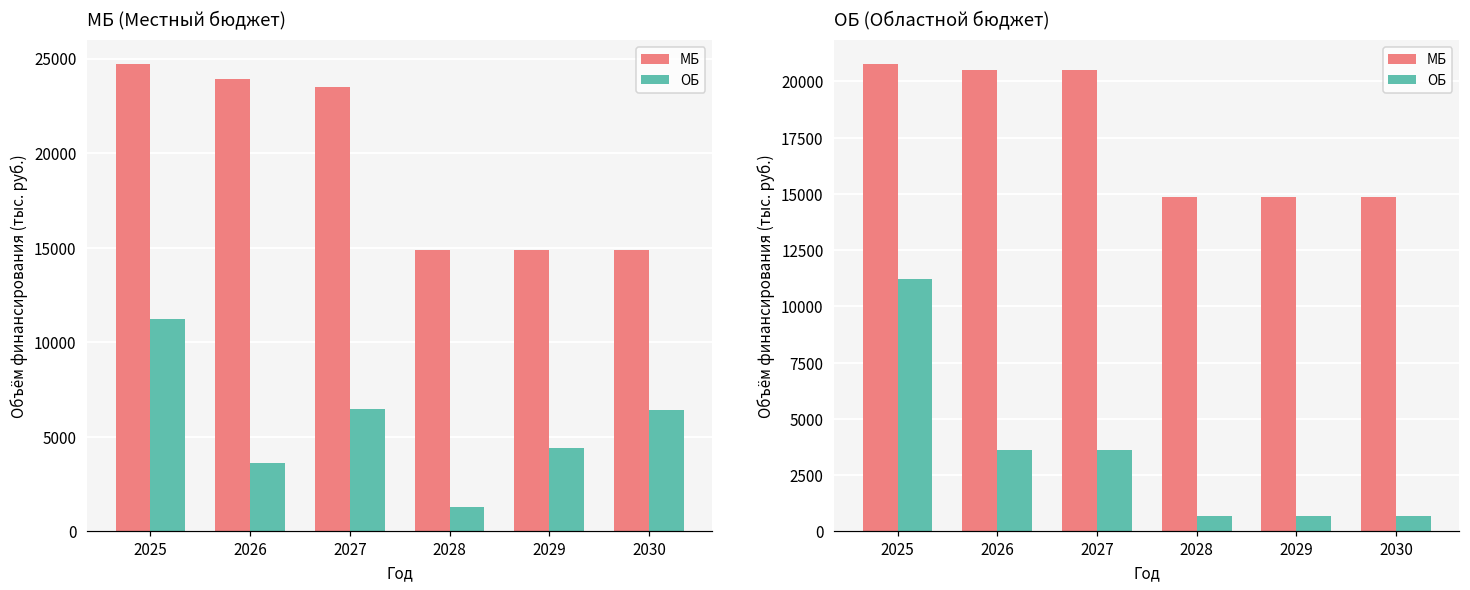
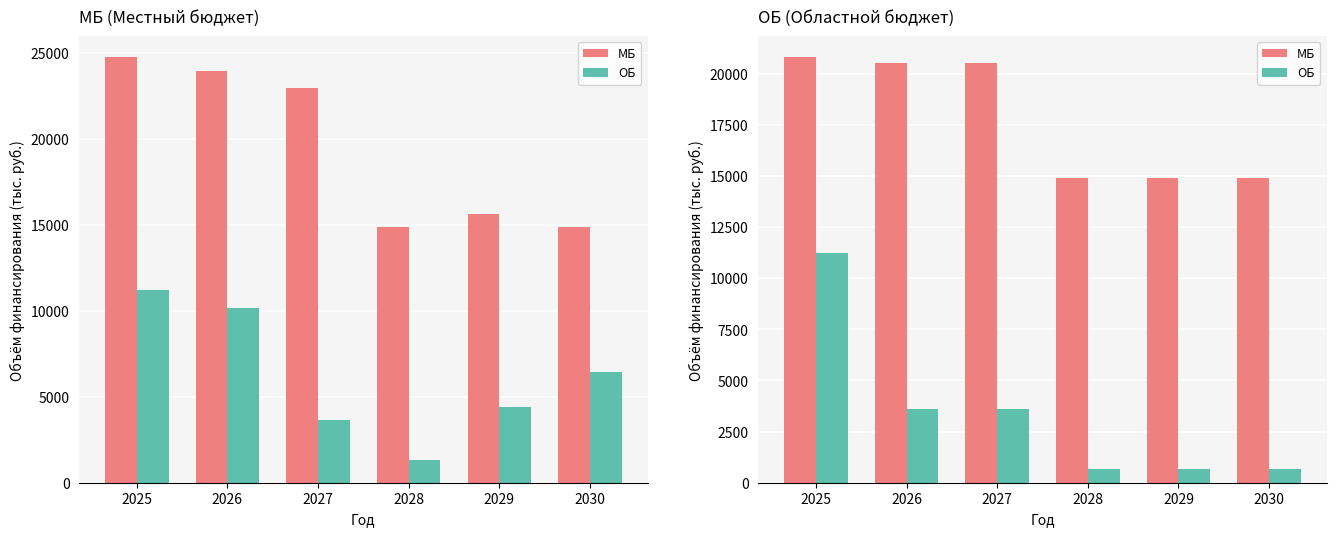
МБ (Местный бюджет), ОБ, 2026: 3600 -> 10200
МБ (Местный бюджет), МБ, 2027: 23500 -> 23000
МБ (Местный бюджет), ОБ, 2027: 6500 -> 3600
МБ (Местный бюджет), МБ, 2029: 14900 -> 15600
